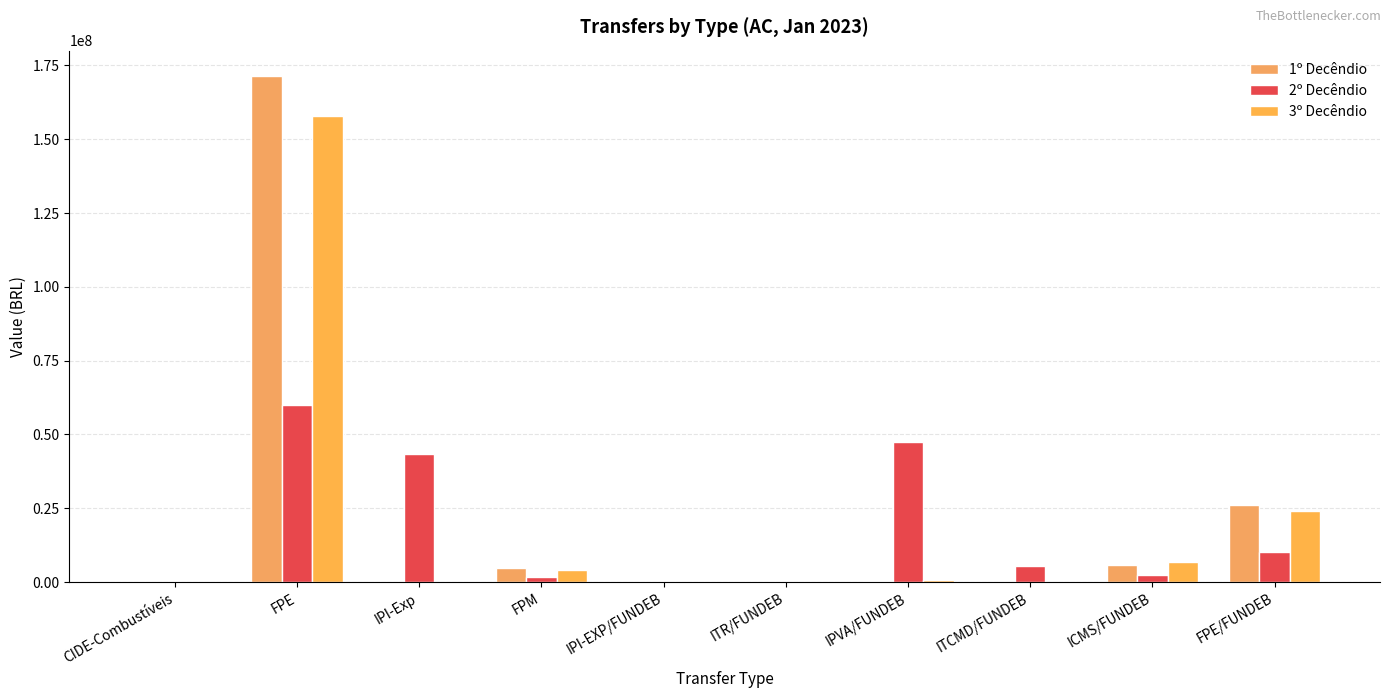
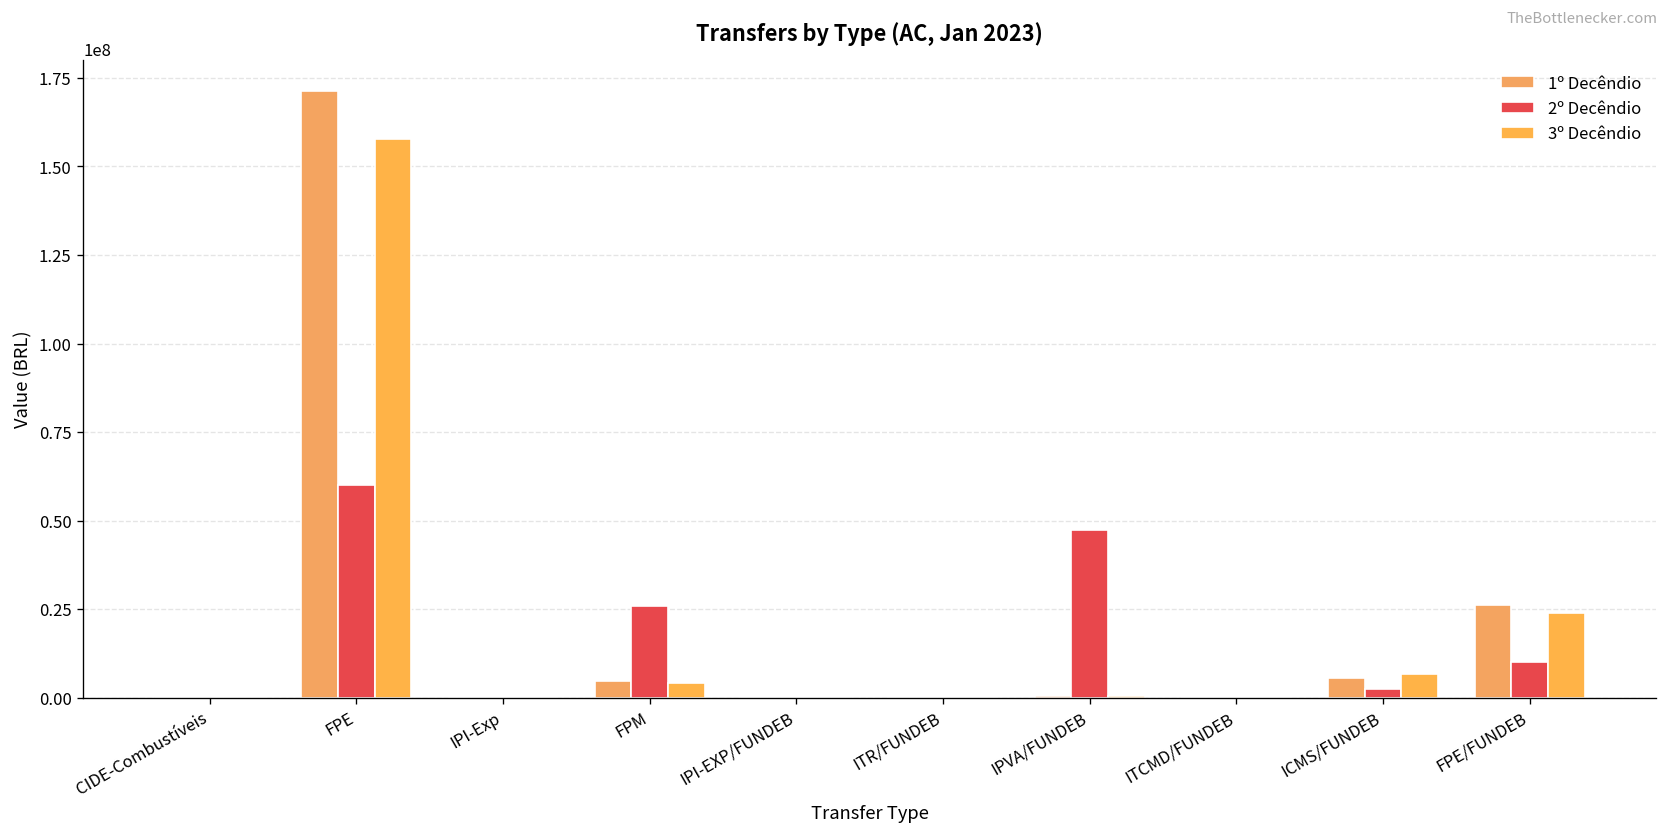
2º Decêndio, IPI-Exp: 43000000 -> 0
2º Decêndio, FPM: 2000000 -> 26000000
2º Decêndio, ITCMD/FUNDEB: 5000000 -> 0
